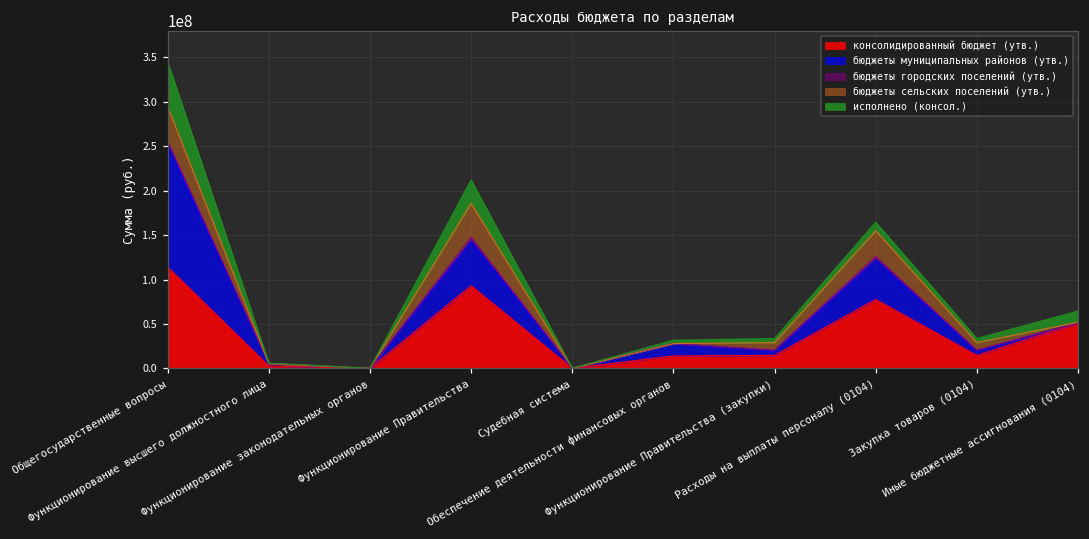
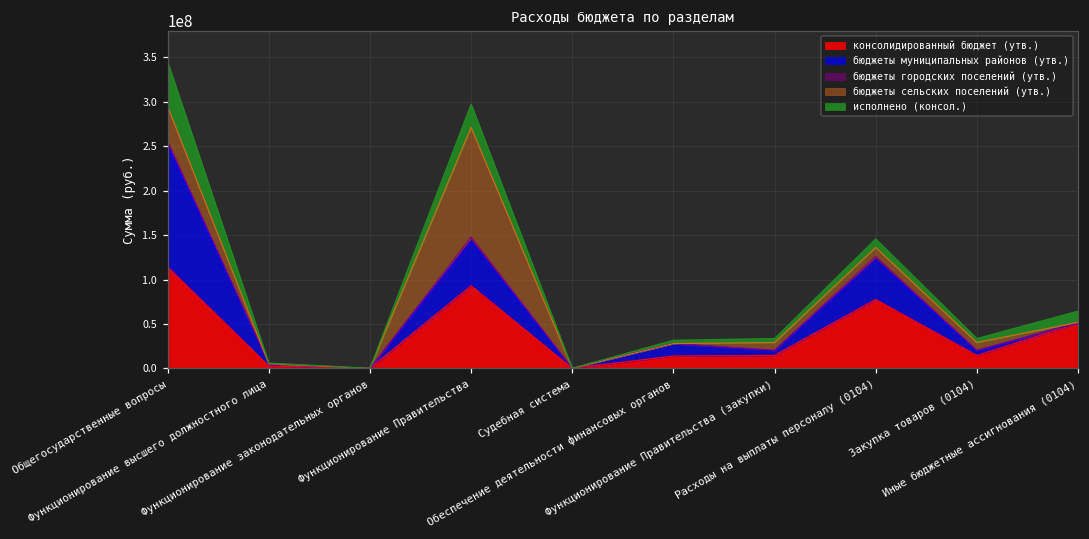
бюджеты сельских поселений (утв.), Функционирование Правительства: 40000000 -> 120000000
бюджеты сельских поселений (утв.), Расходы на выплаты персоналу (0104): 30000000 -> 10000000
